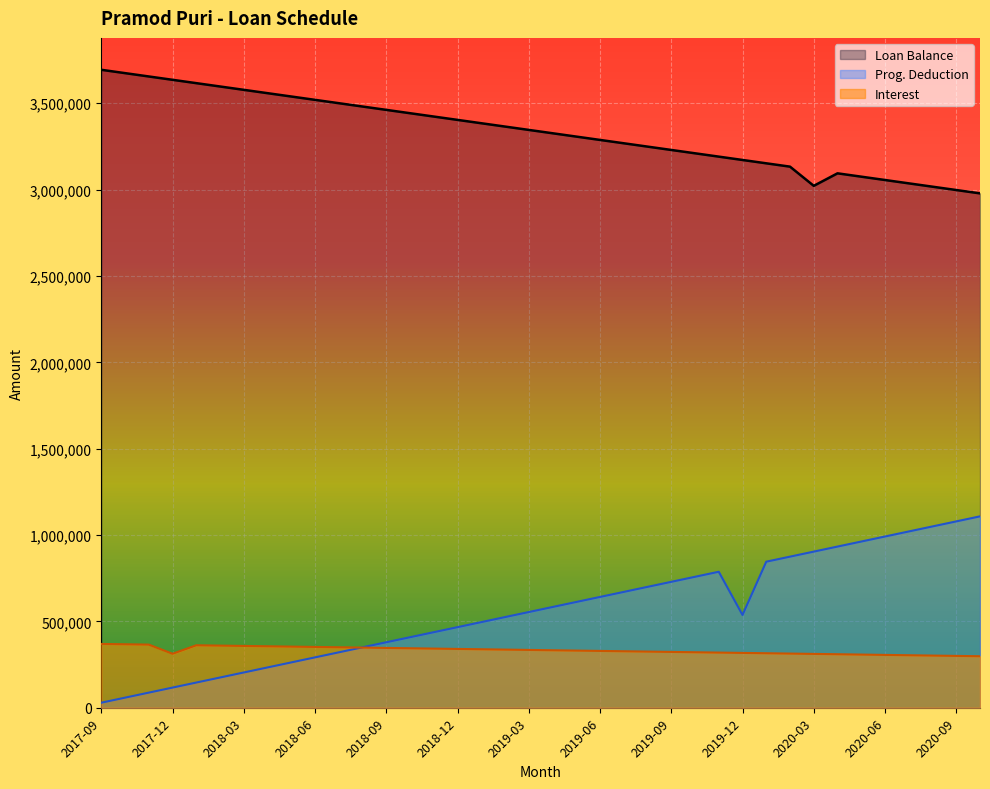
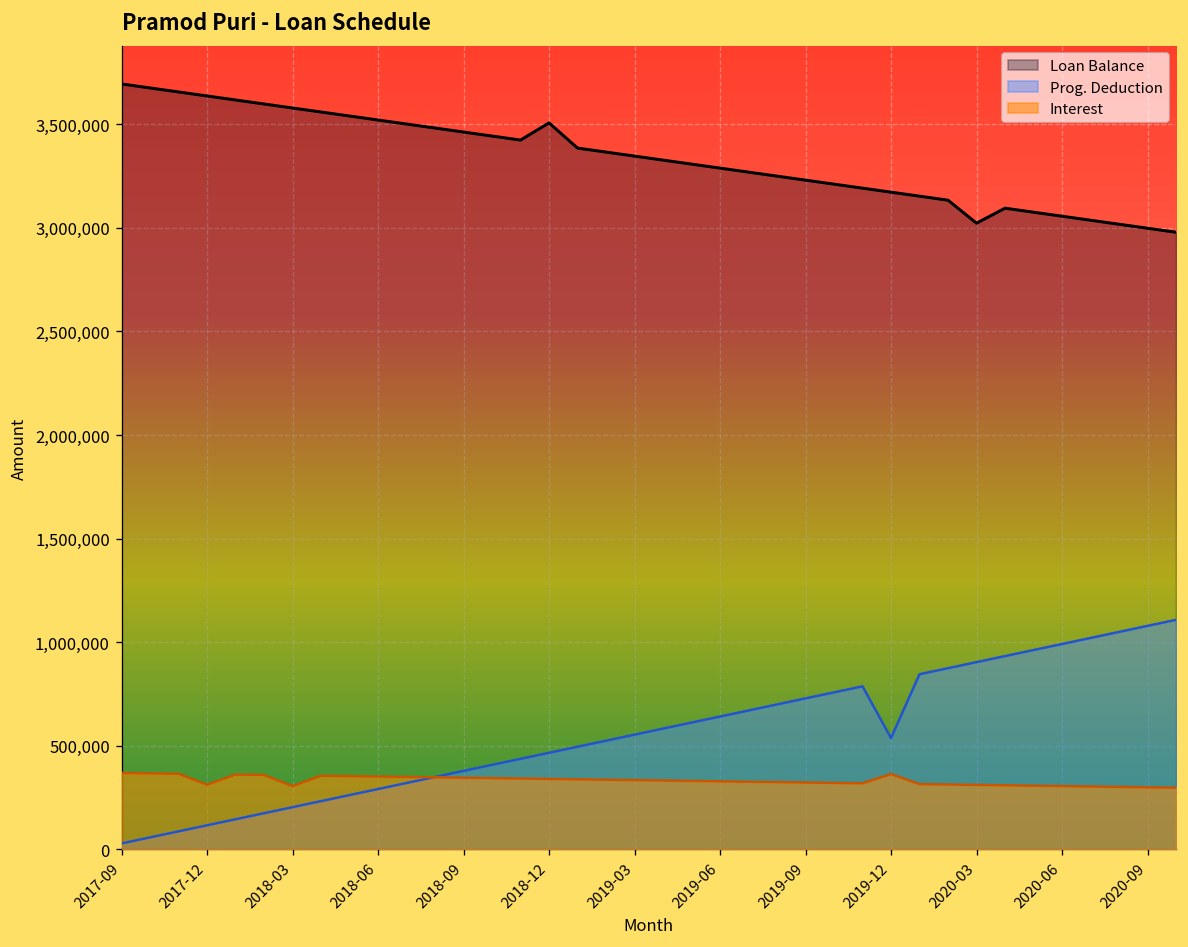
Interest, 2018-03: 360,000 -> 310,000
Loan Balance, 2018-12: 3,400,000 -> 3,510,000
Interest, 2019-12: 320,000 -> 360,000
